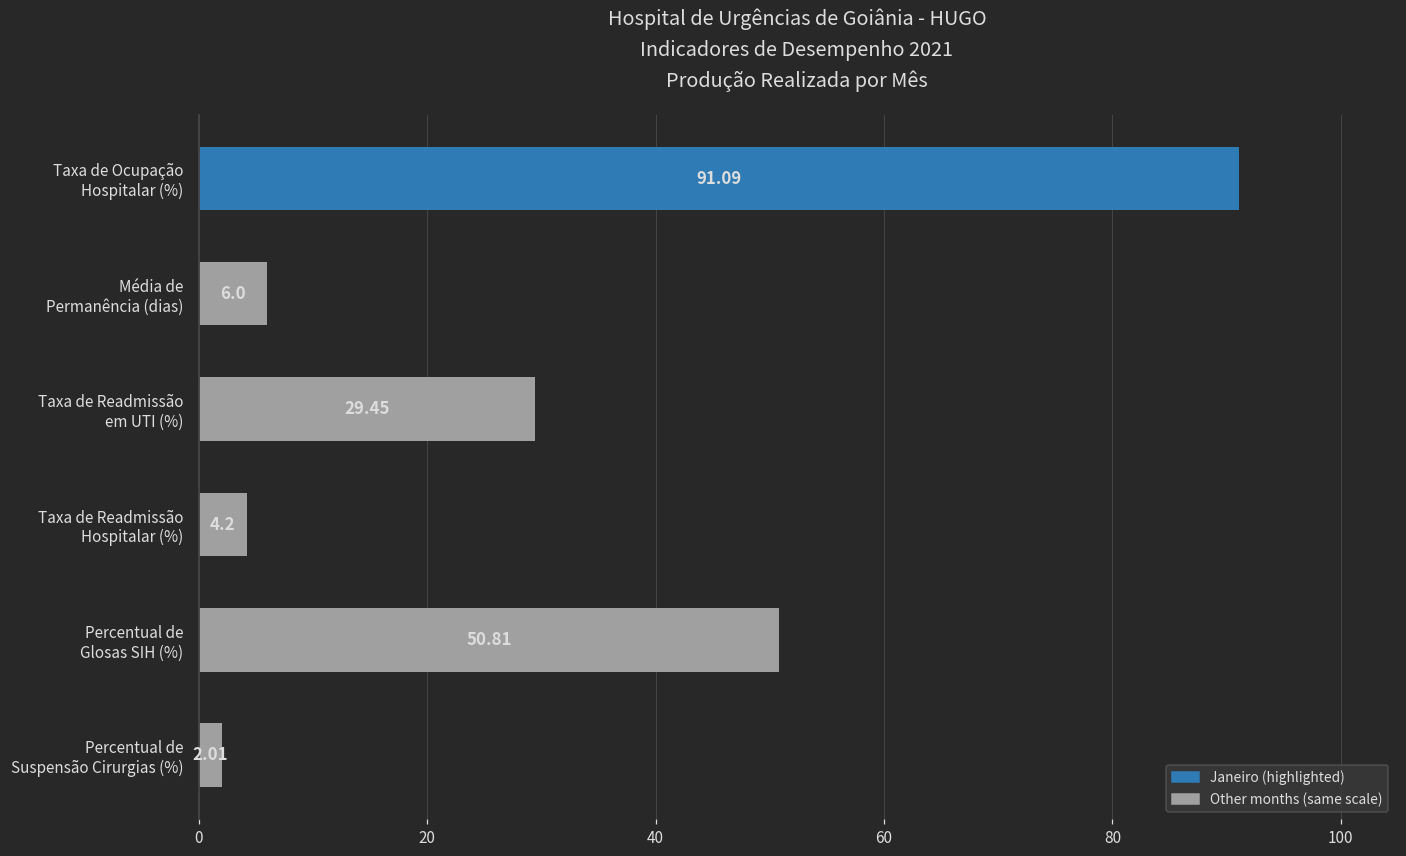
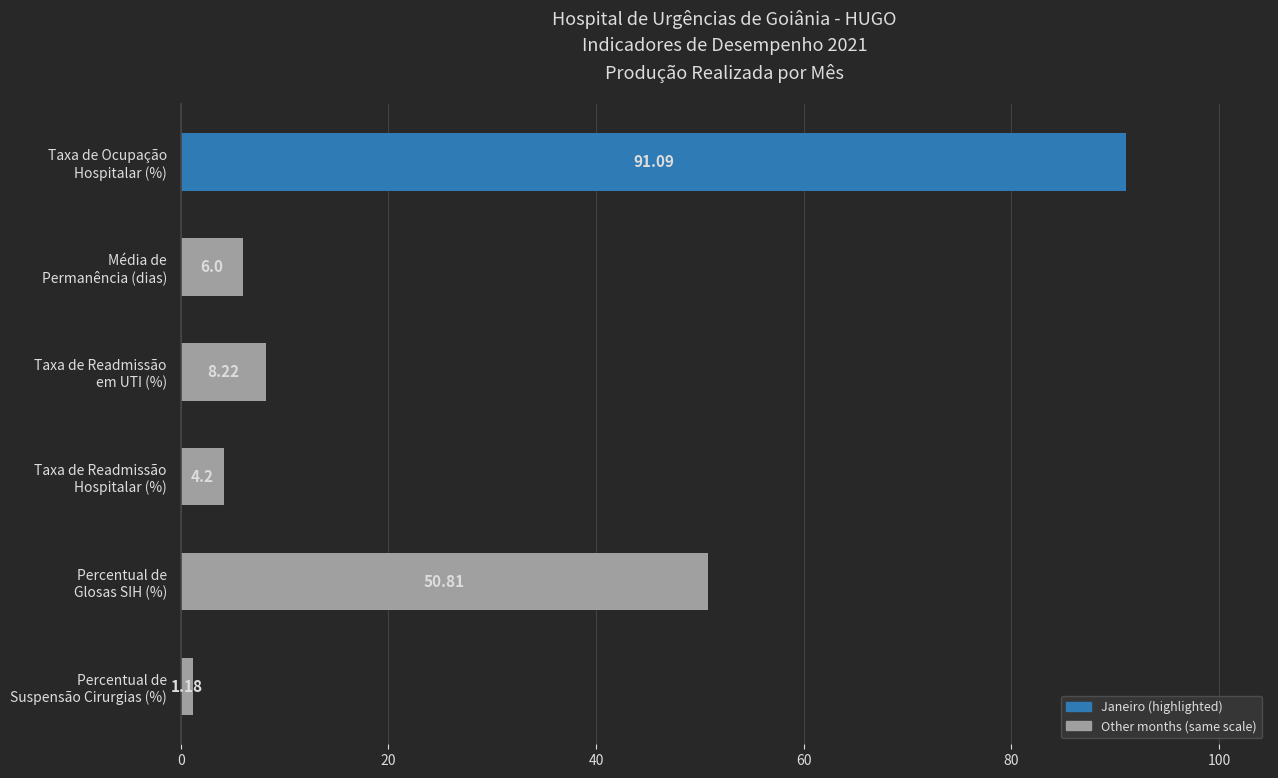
Taxa de Readmissão em UTI (%): 29.45 -> 8.22
Percentual de Suspensão Cirurgias (%): 2.01 -> 1.18
